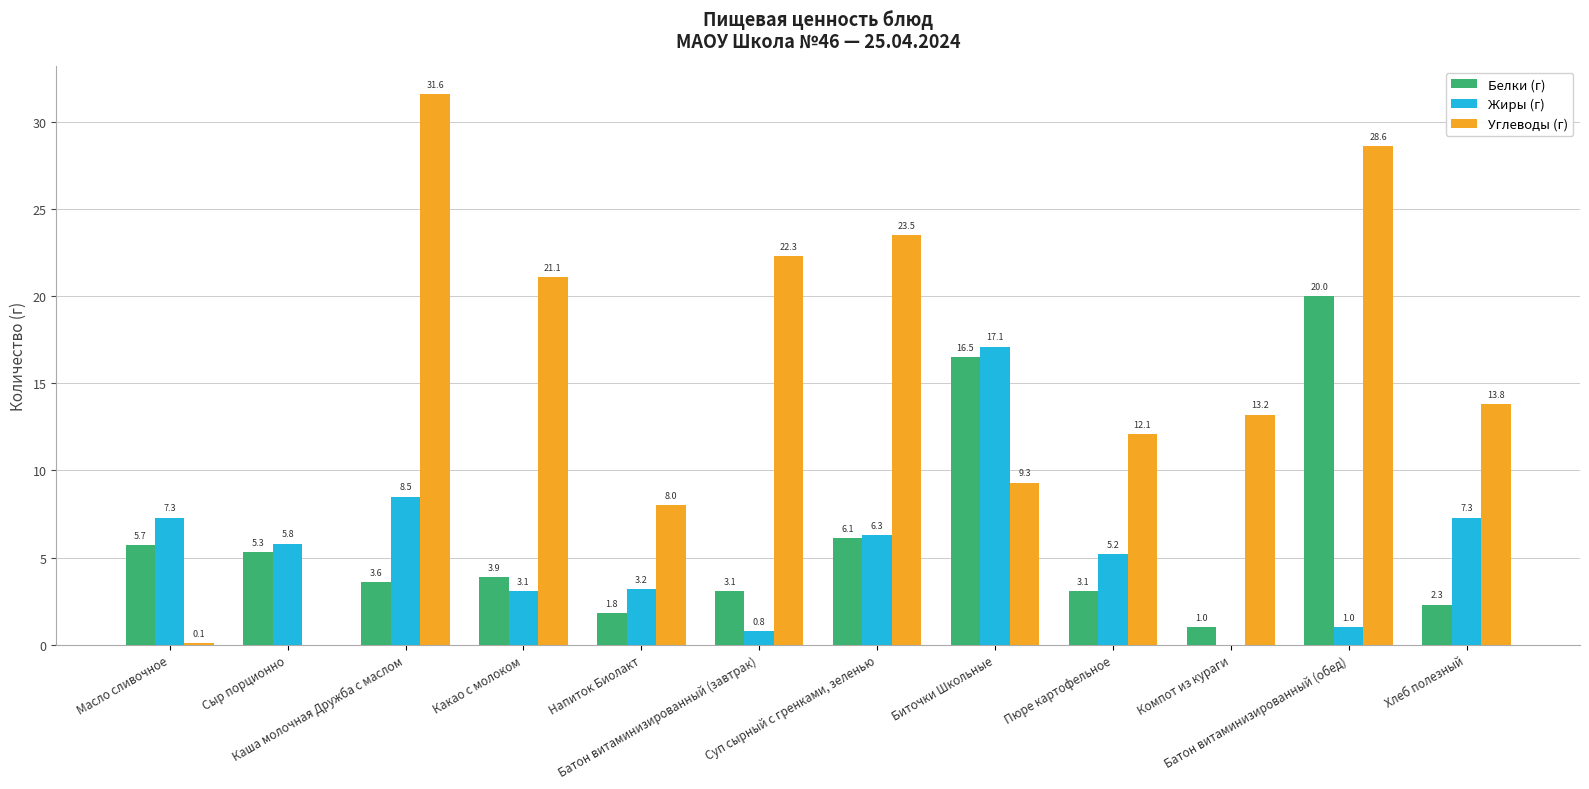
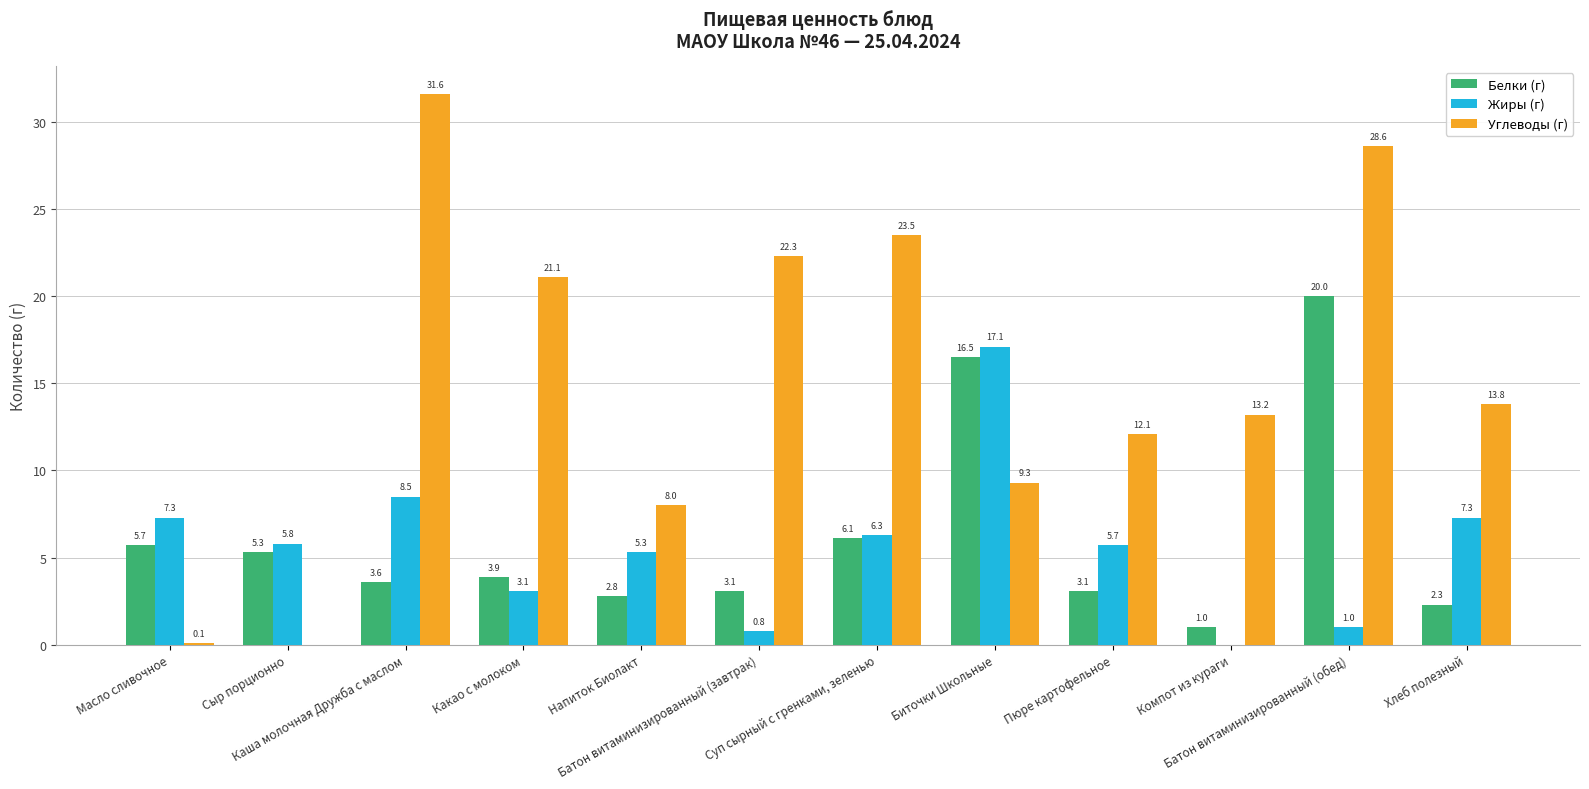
Белки (г), Напиток Биолакт: 1.8 -> 2.8
Жиры (г), Напиток Биолакт: 3.2 -> 5.3
Жиры (г), Пюре картофельное: 5.2 -> 5.7
